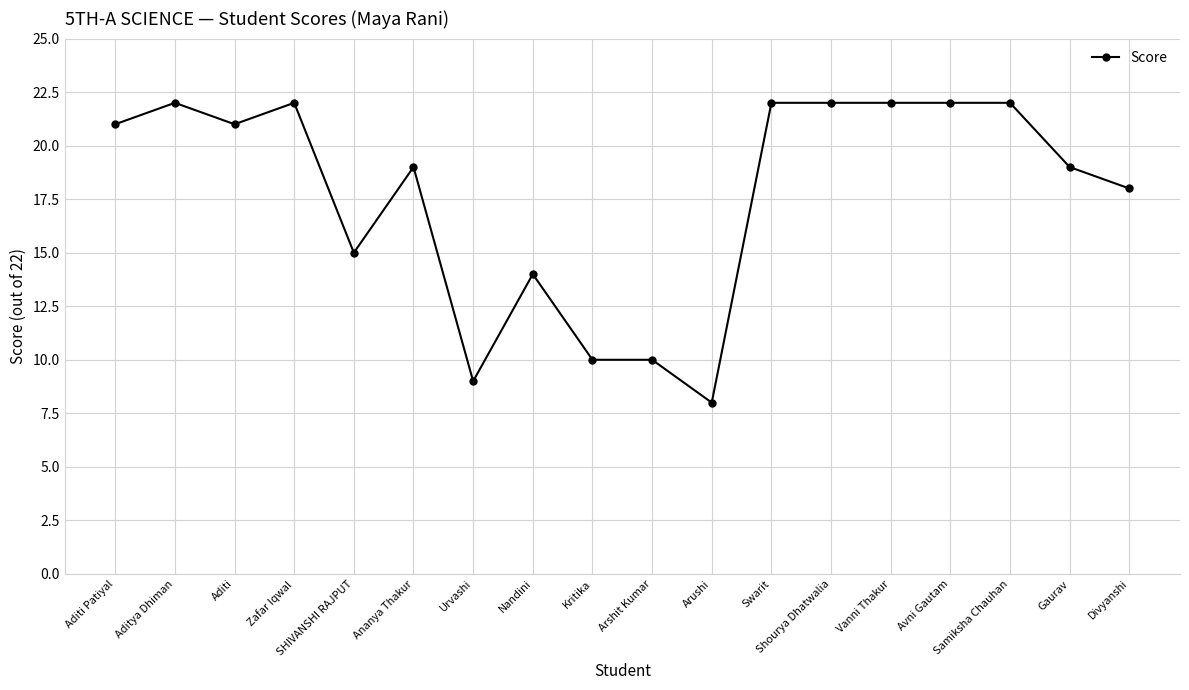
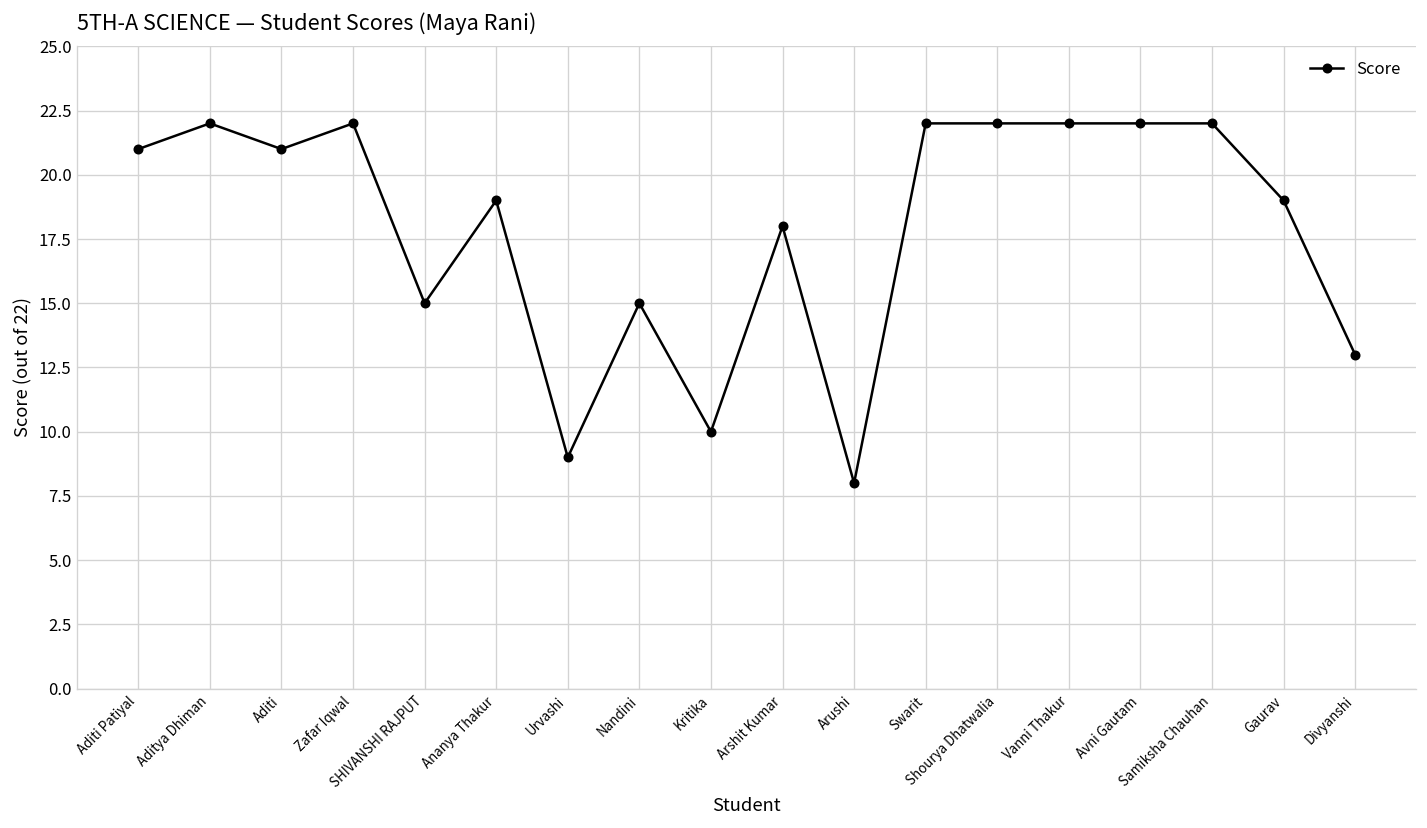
Nandini: 14 -> 15
Arshit Kumar: 10 -> 18
Divyanshi: 18 -> 13
